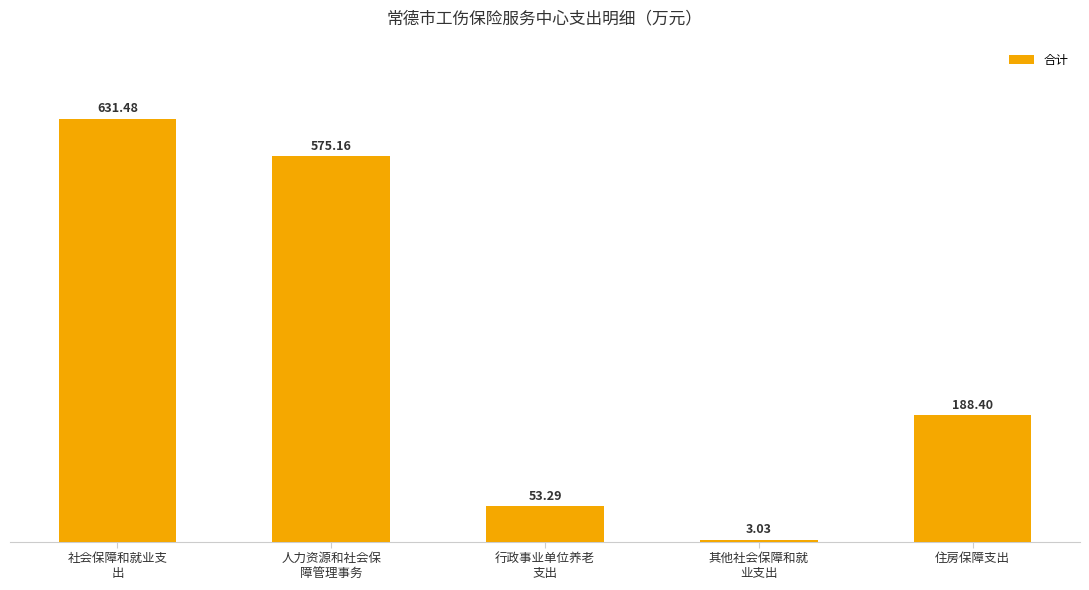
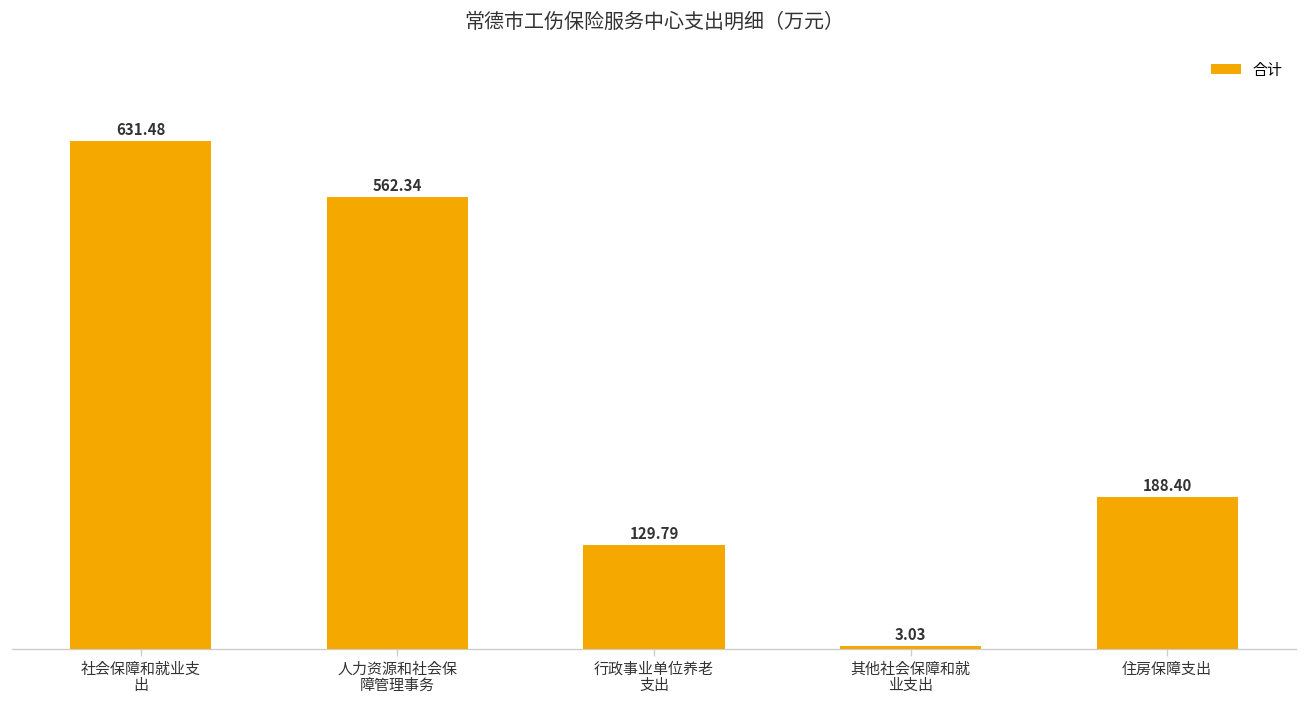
人力资源和社会保 障管理事务: 575.16 -> 562.34
行政事业单位养老 支出: 53.29 -> 129.79
